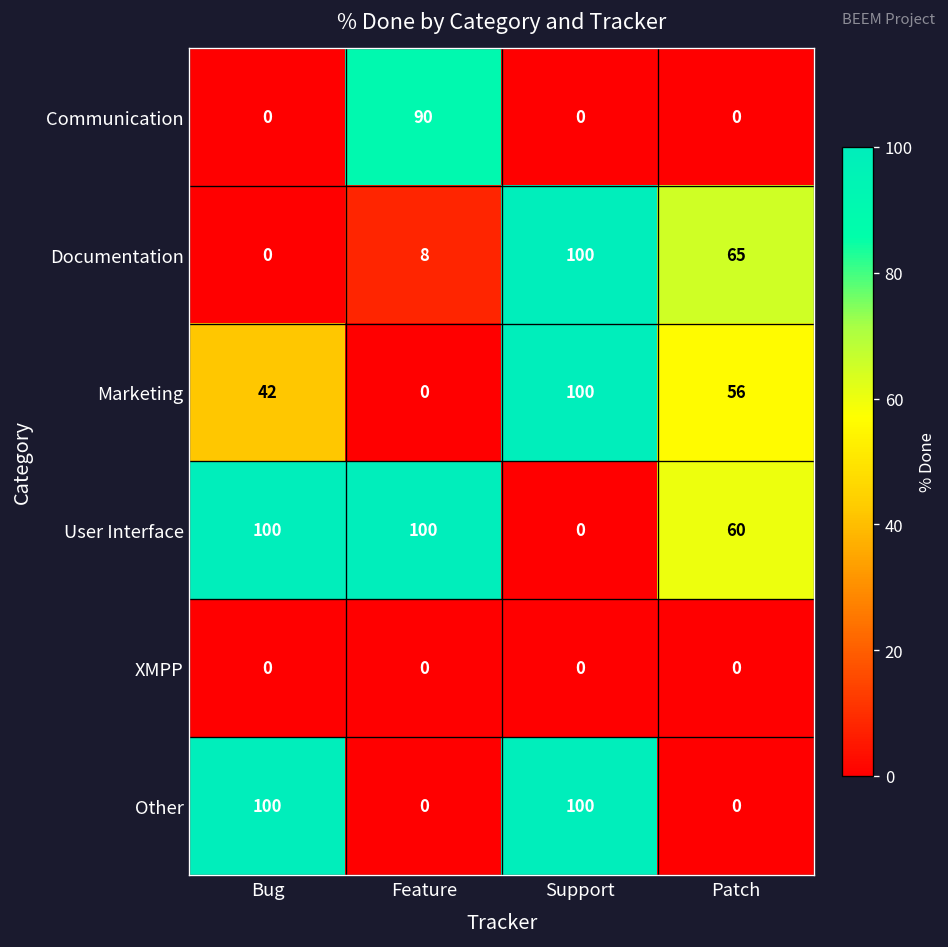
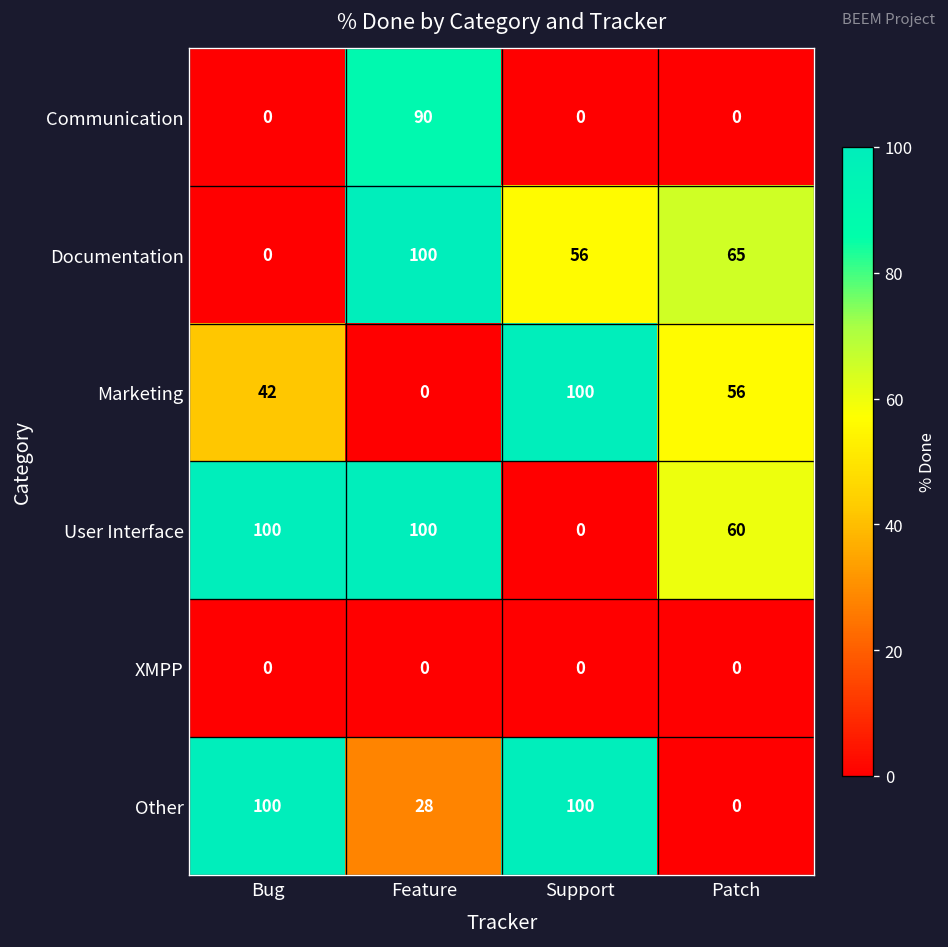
Documentation, Feature: 8 -> 100
Documentation, Support: 100 -> 56
Other, Feature: 0 -> 28
